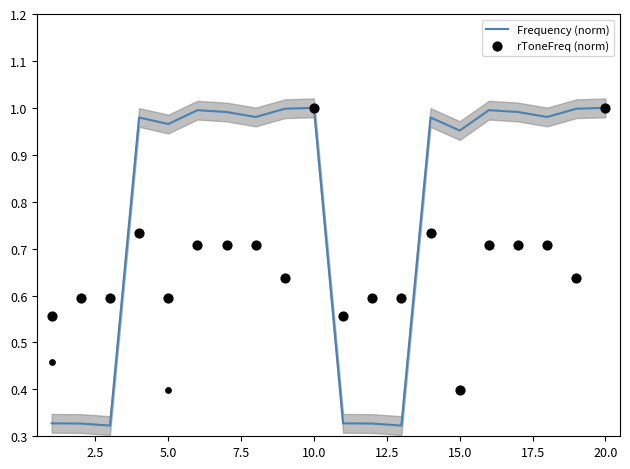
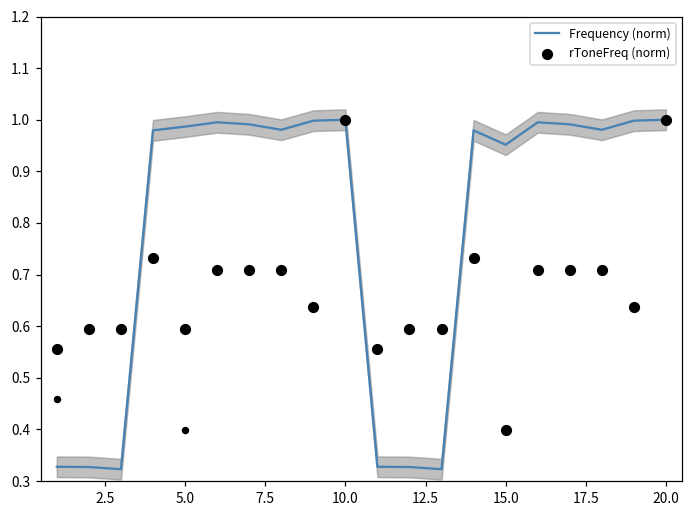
Frequency (norm), 5.0: 0.97 -> 0.99
